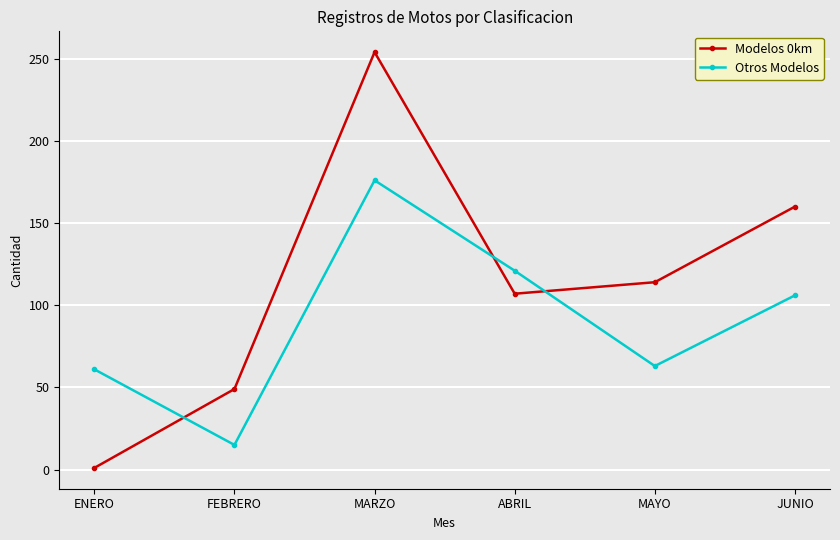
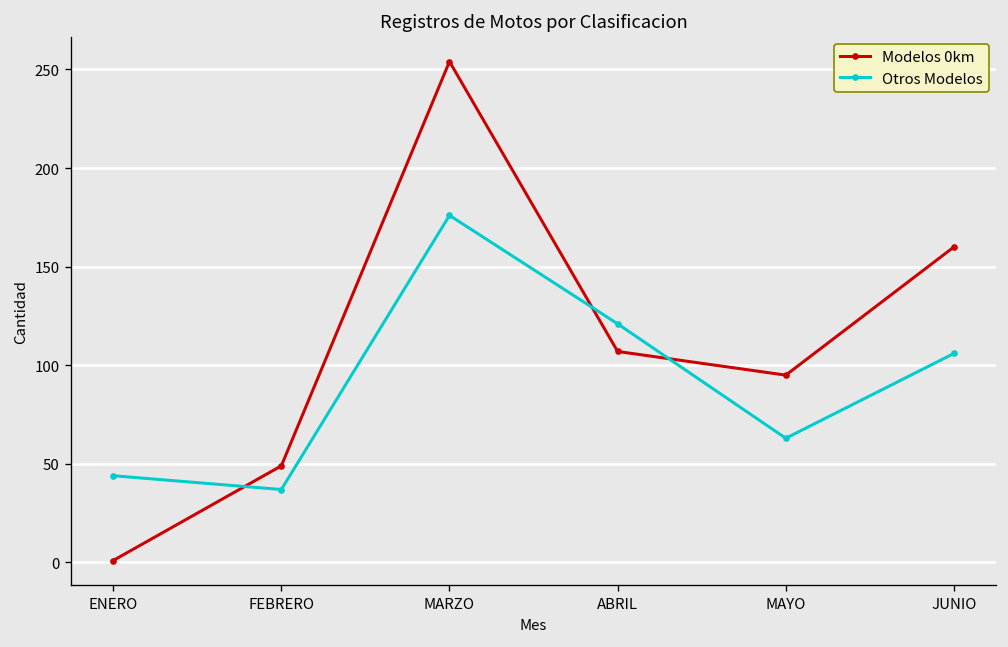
Otros Modelos, ENERO: 61 -> 44
Otros Modelos, FEBRERO: 15 -> 37
Modelos 0km, MAYO: 114 -> 95
